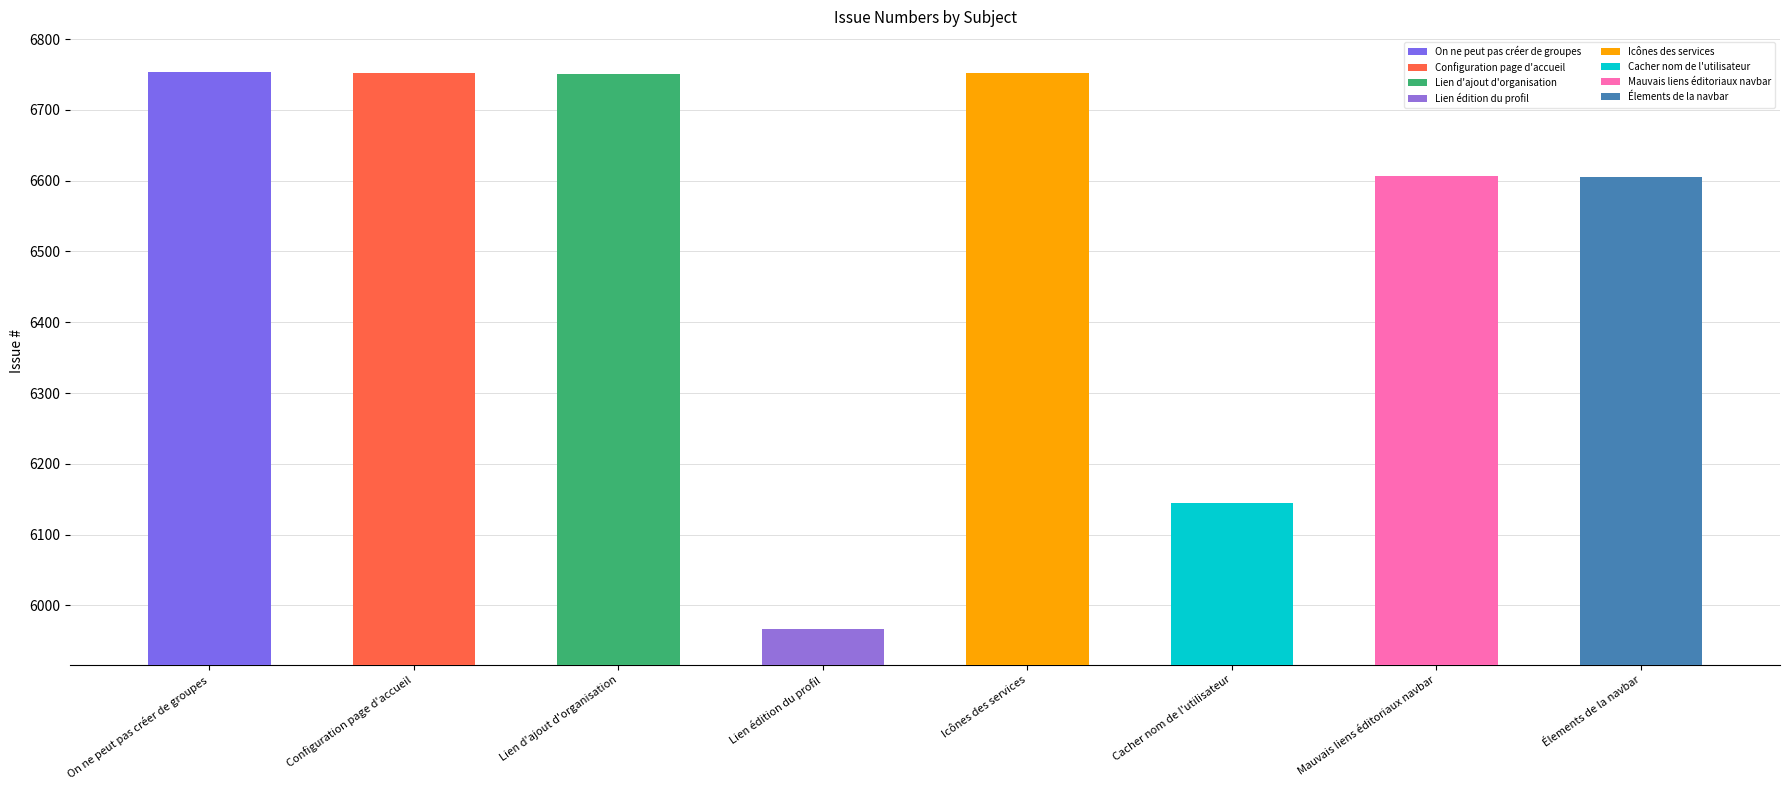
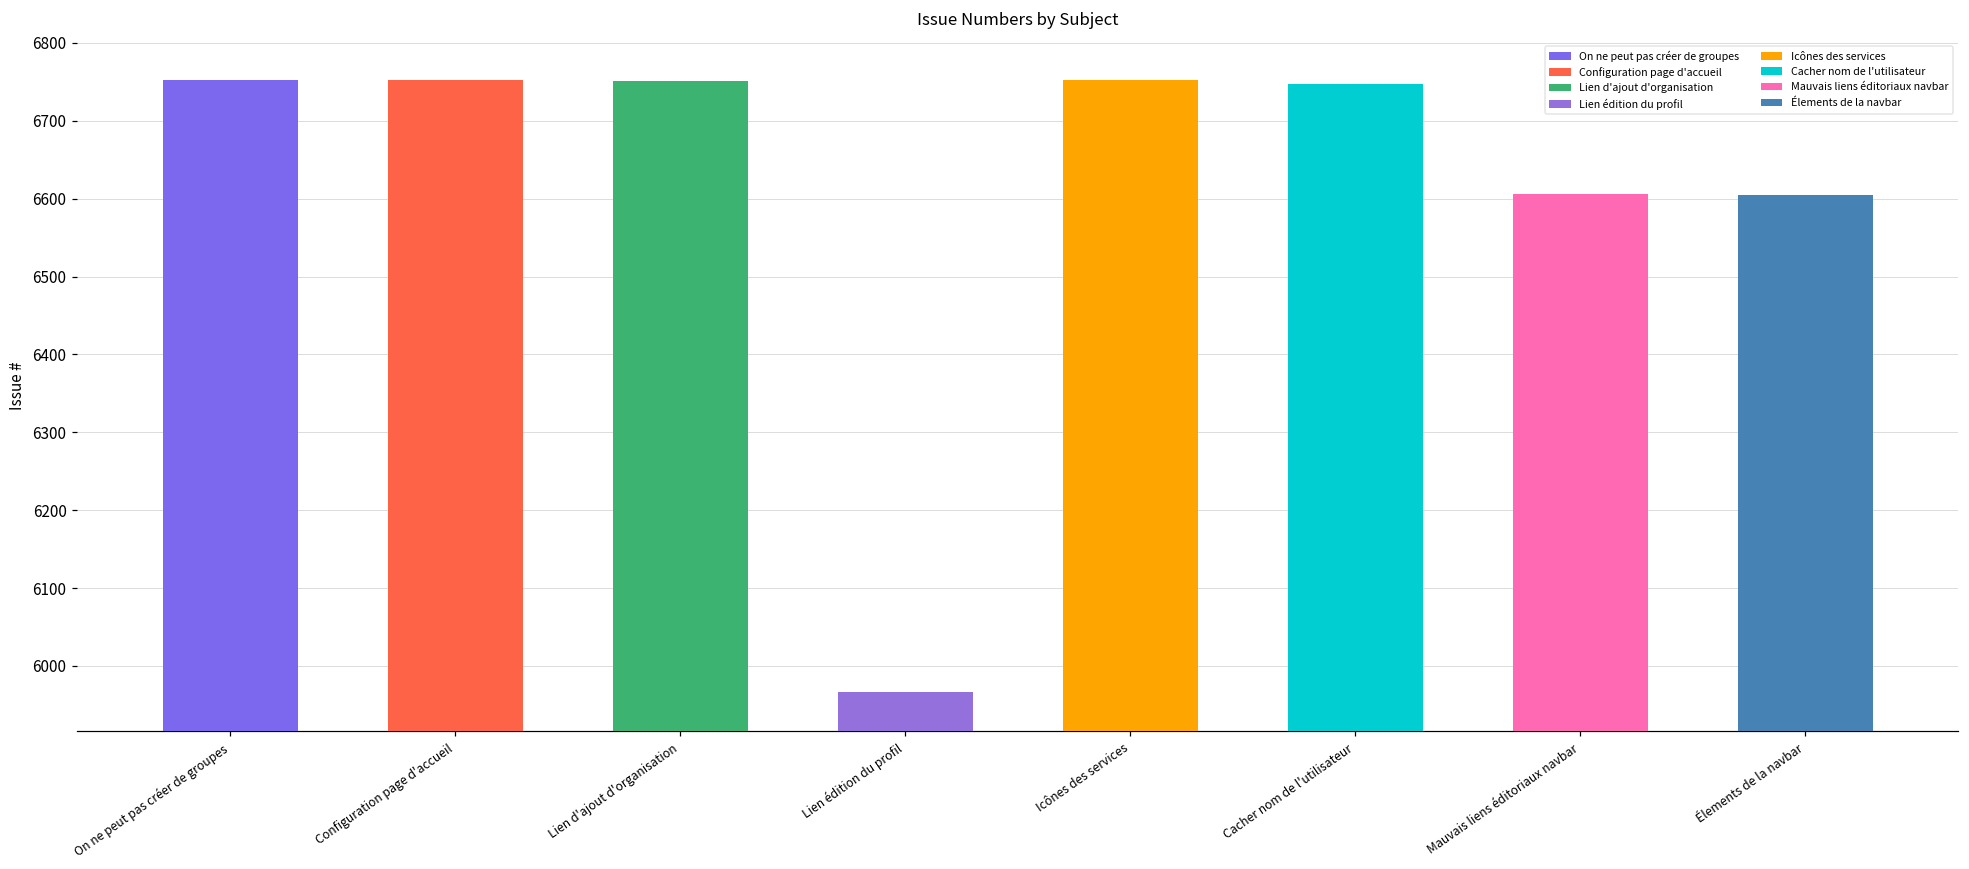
Cacher nom de l'utilisateur: 6150 -> 6750
